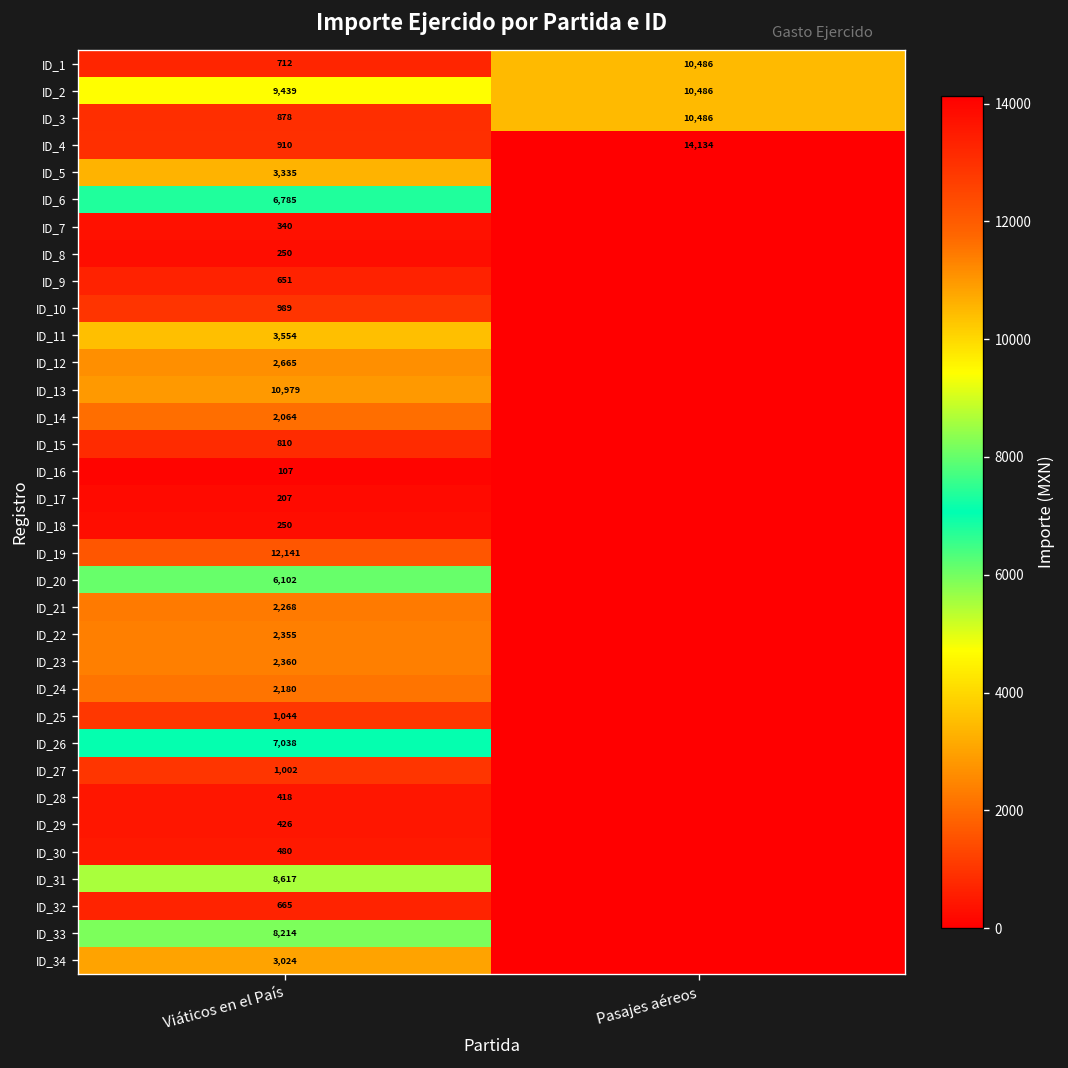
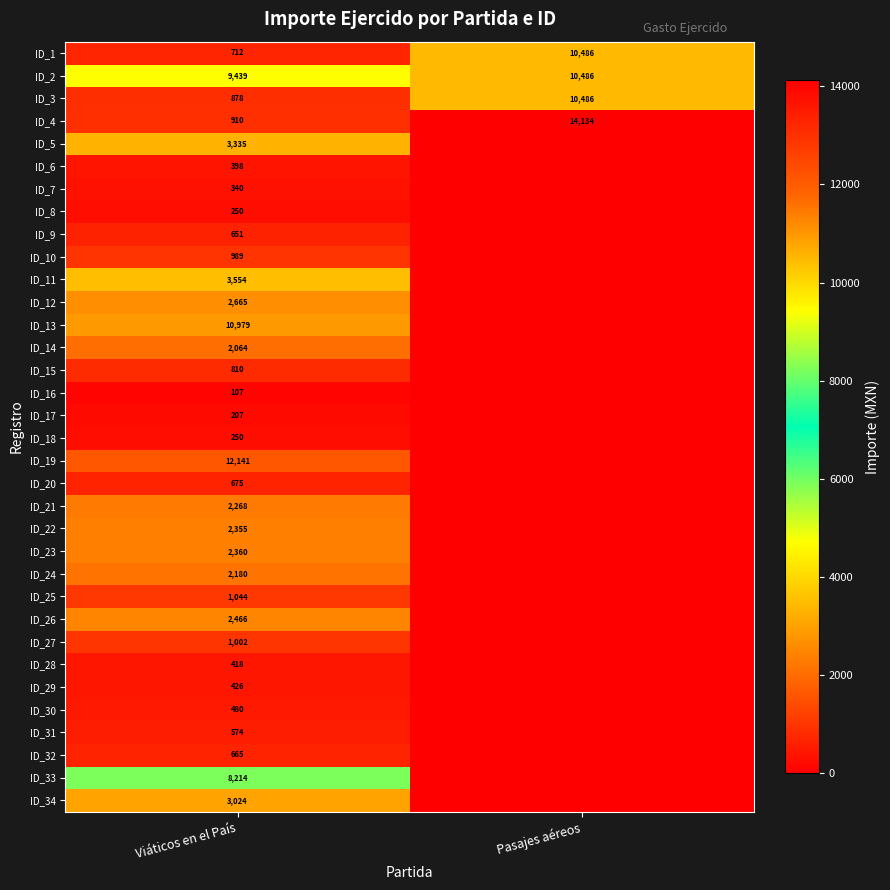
ID_6, Viáticos en el País: 6,785 -> 398
ID_20, Viáticos en el País: 6,102 -> 675
ID_26, Viáticos en el País: 7,038 -> 2,466
ID_31, Viáticos en el País: 8,617 -> 574
